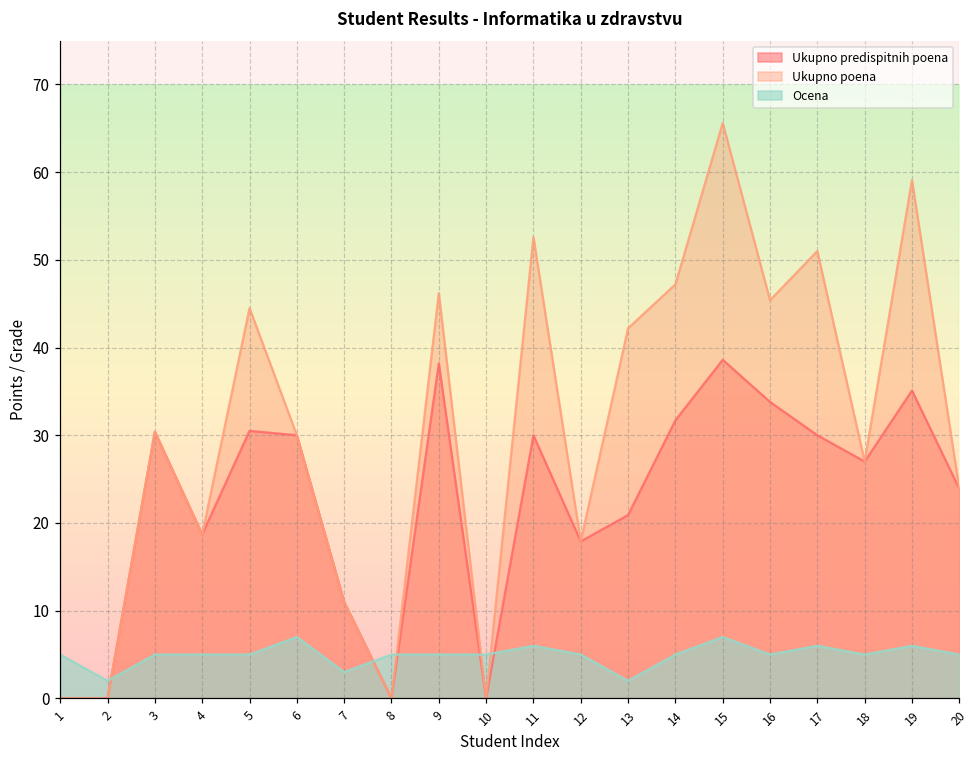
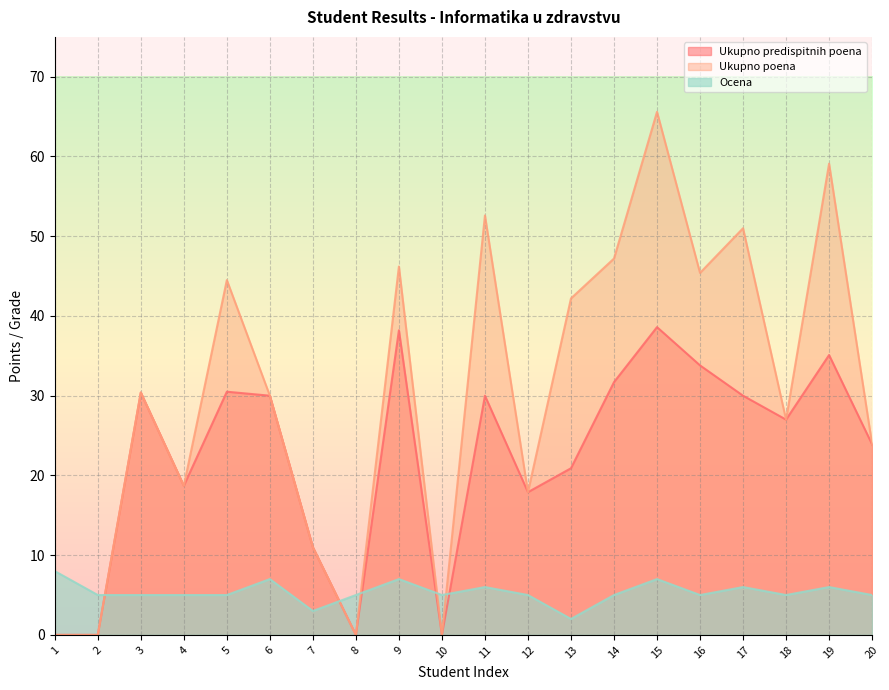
Ocena, 1: 5 -> 8
Ocena, 2: 2 -> 5
Ocena, 9: 5 -> 7
